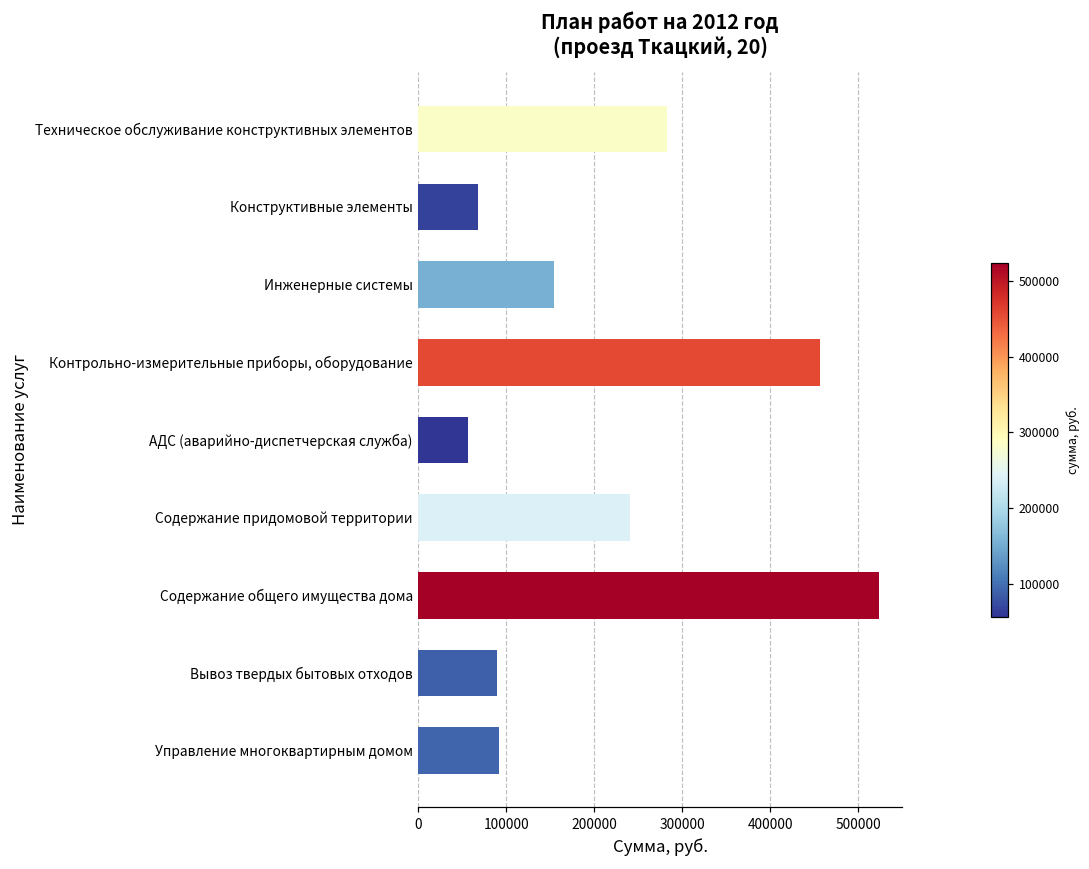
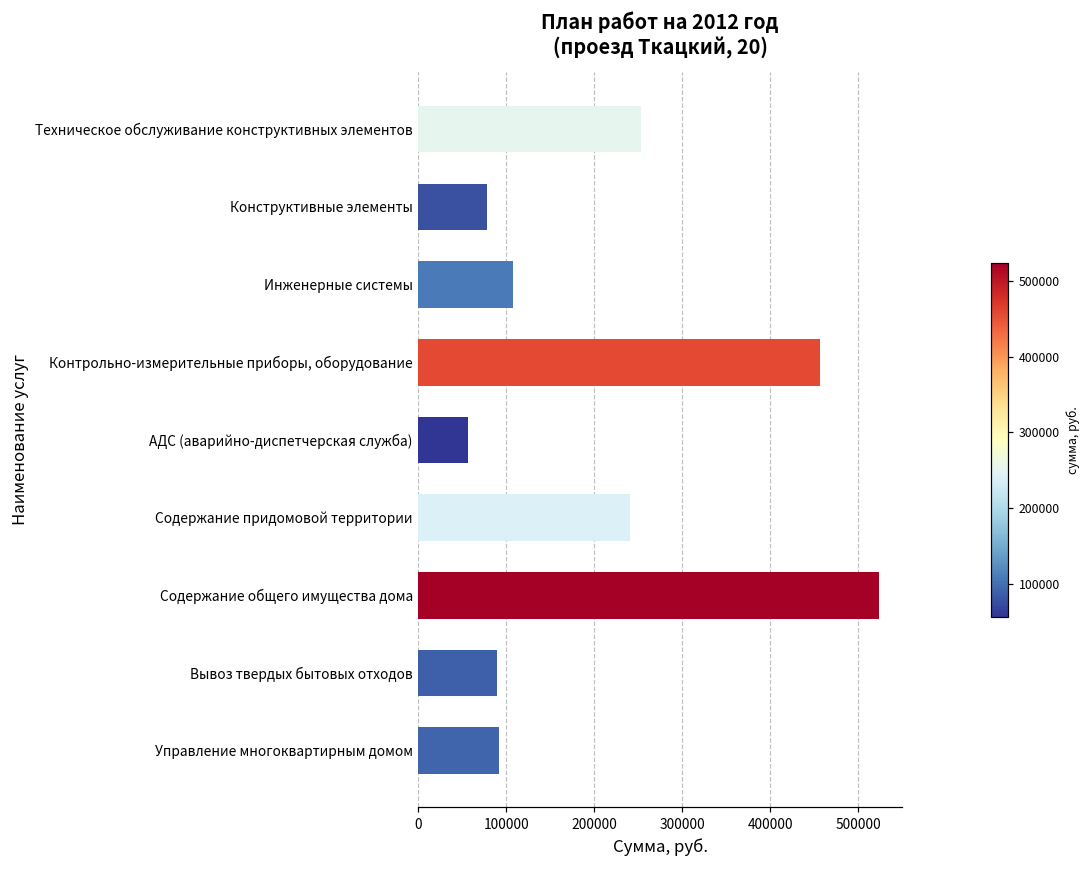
Техническое обслуживание конструктивных элементов: 280000 -> 250000
Конструктивные элементы: 70000 -> 80000
Инженерные системы: 150000 -> 110000
